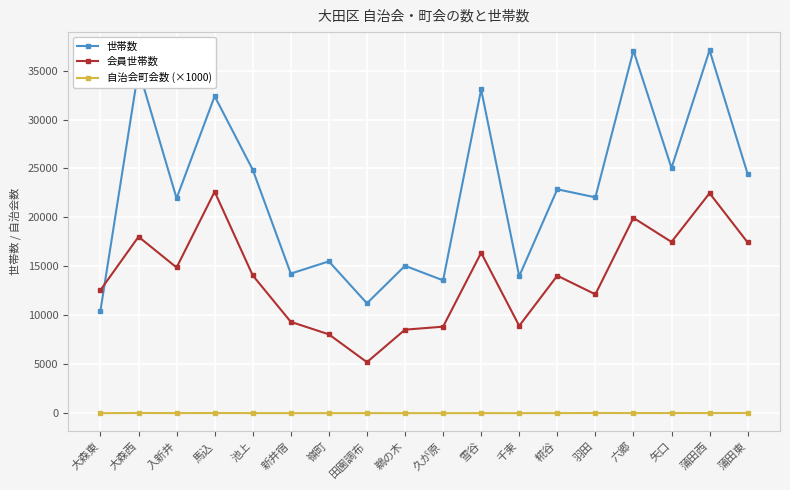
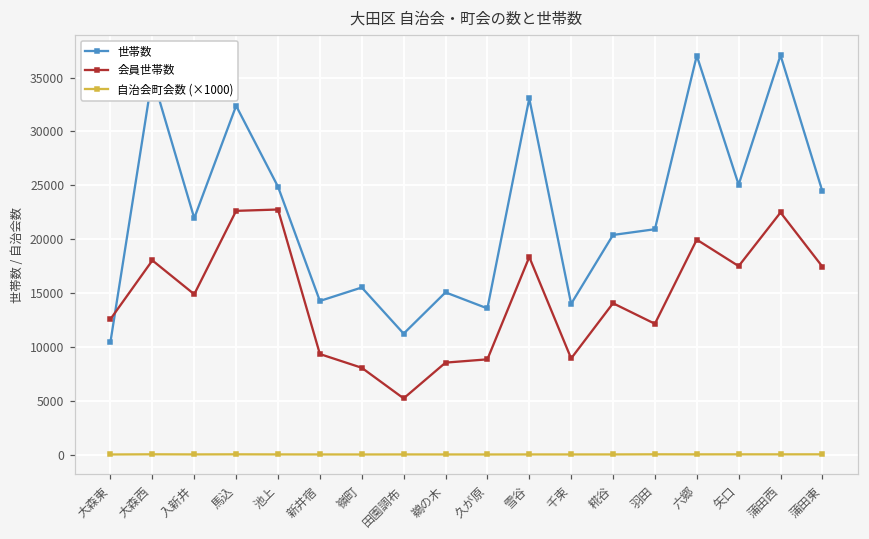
会員世帯数, 池上: 14000 -> 23000
会員世帯数, 雪谷: 16000 -> 18000
世帯数, 糀谷: 23000 -> 20000
世帯数, 羽田: 22000 -> 21000
